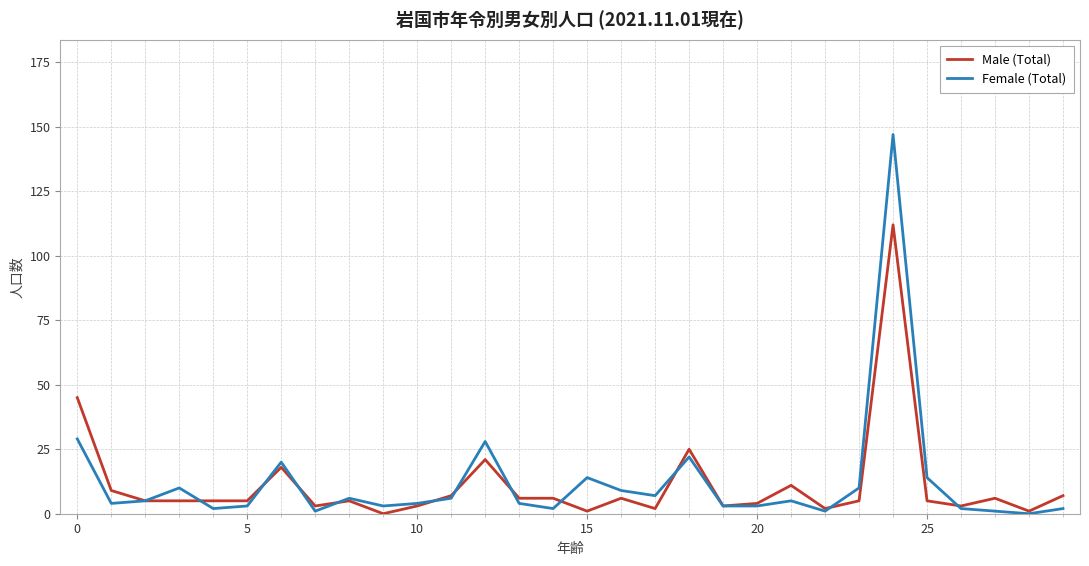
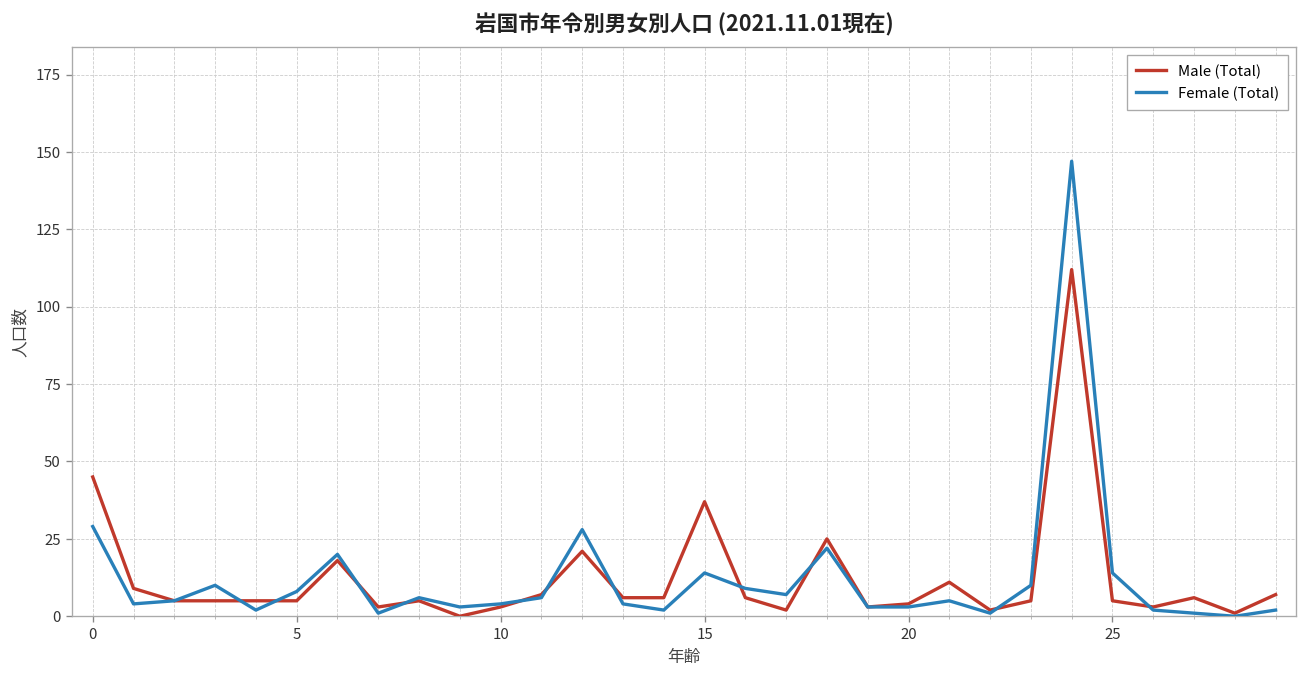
Female (Total), 5: 3 -> 8
Male (Total), 15: 1 -> 37
